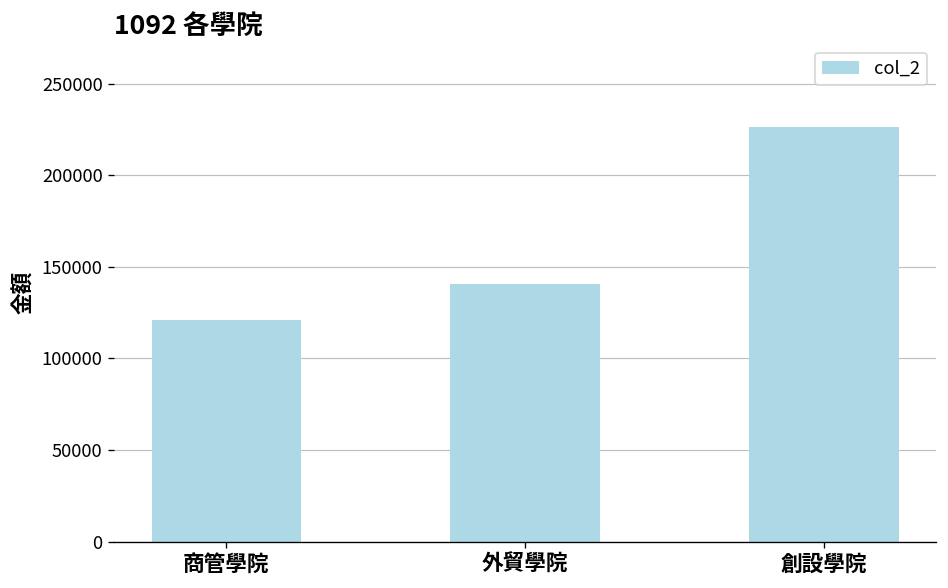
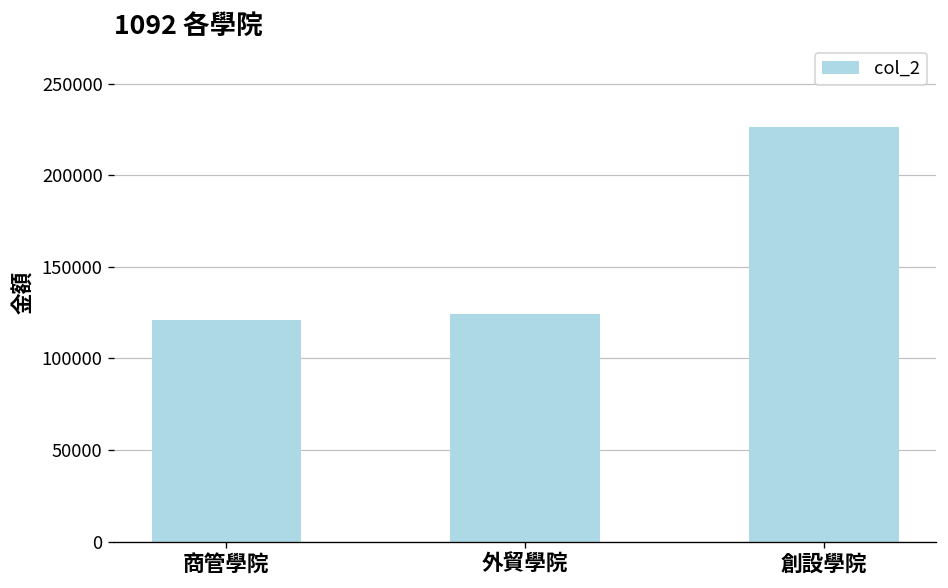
外貿學院: 141000 -> 124000
